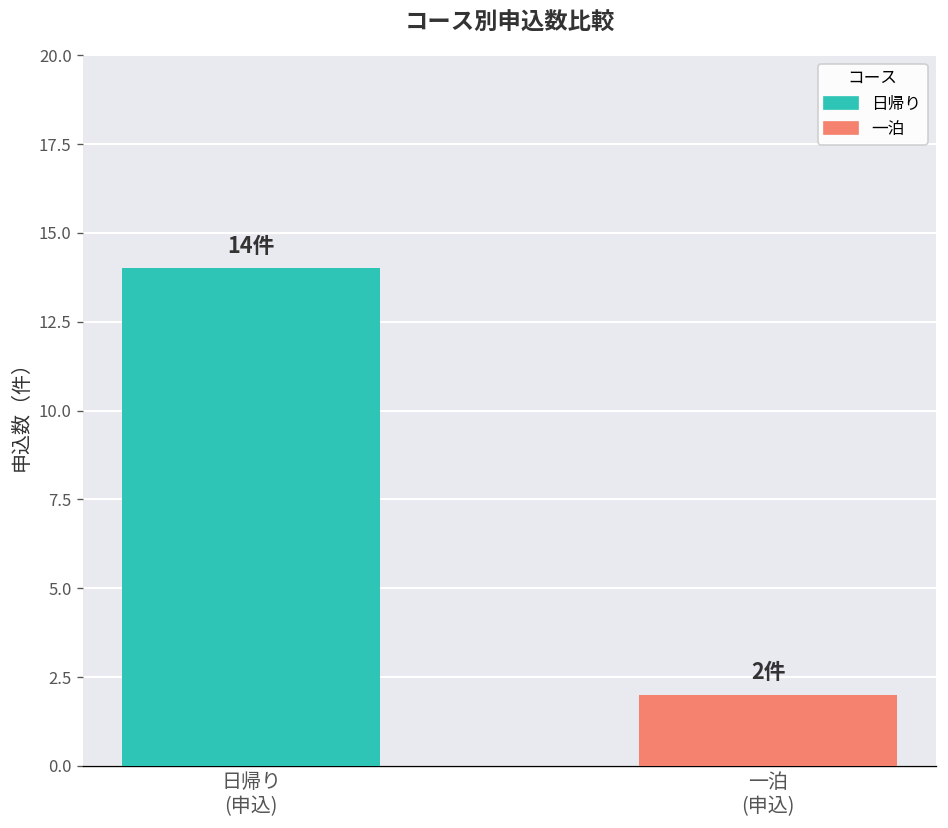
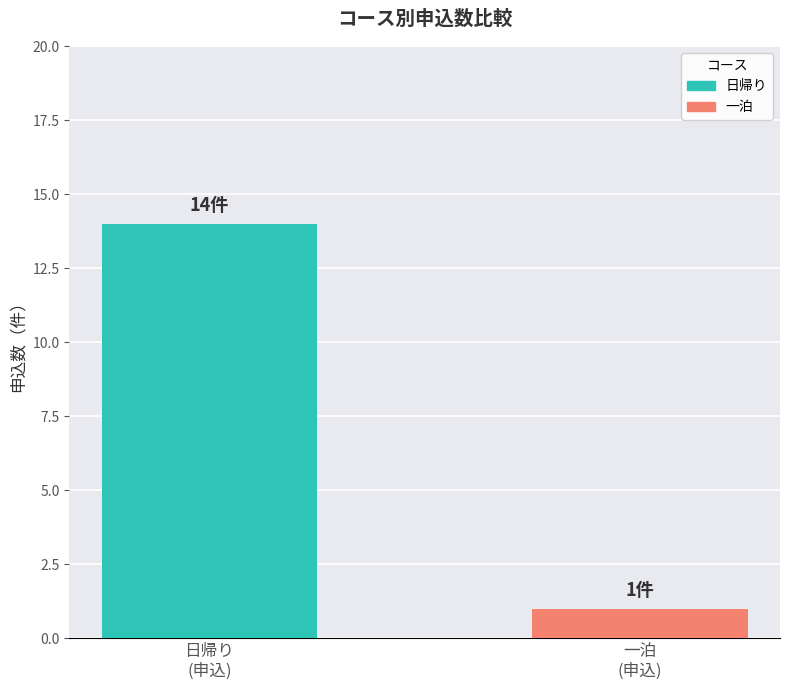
一泊 (申込): 2件 -> 1件
